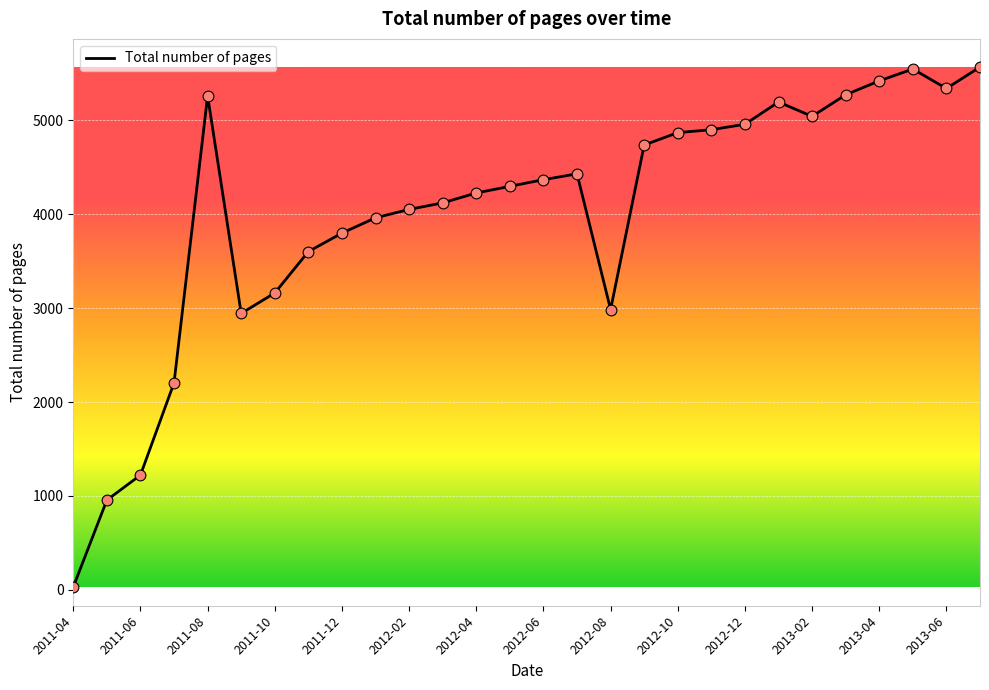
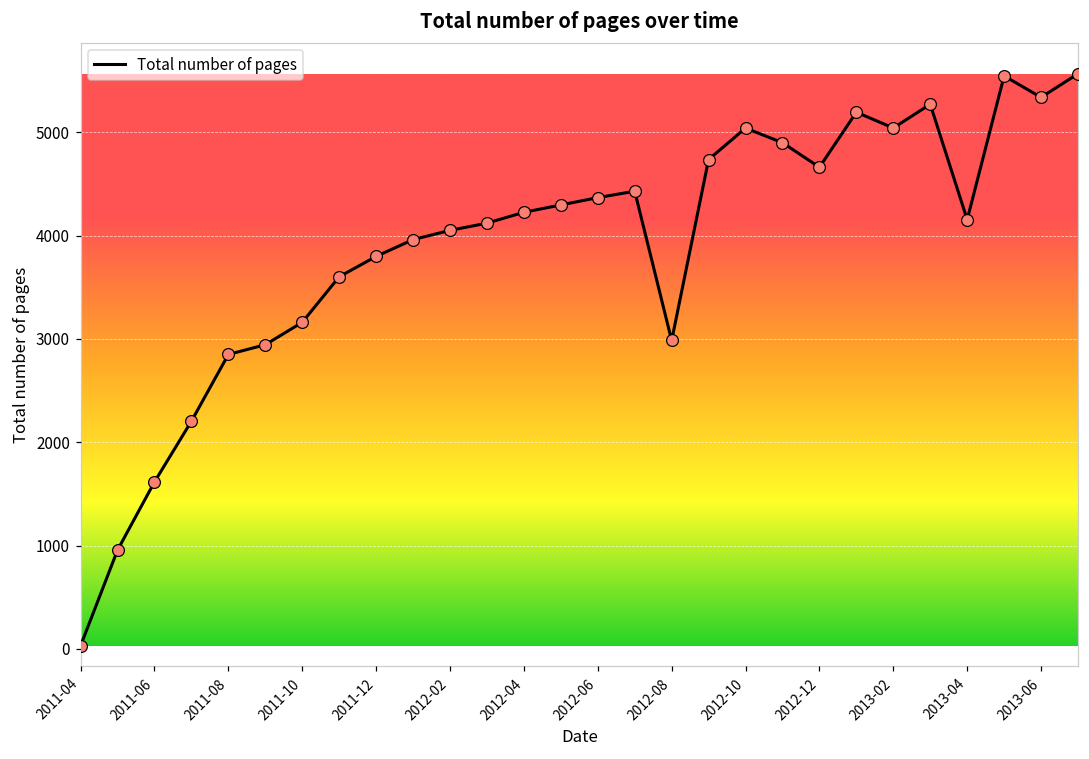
2011-06: 1200 -> 1600
2011-08: 5300 -> 2900
2012-10: 4900 -> 5000
2012-12: 5000 -> 4700
2013-04: 5400 -> 4200
